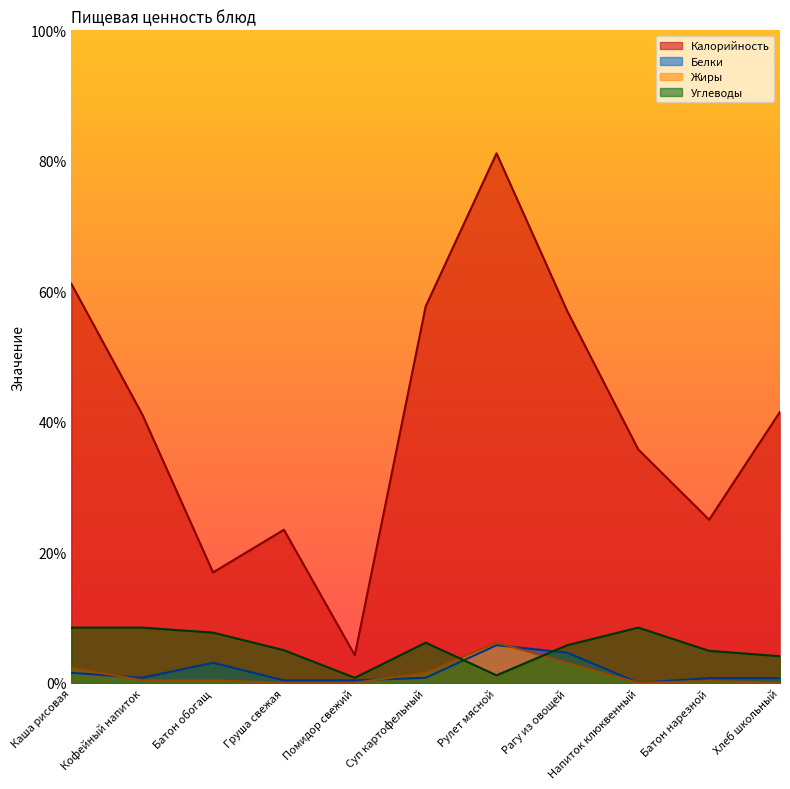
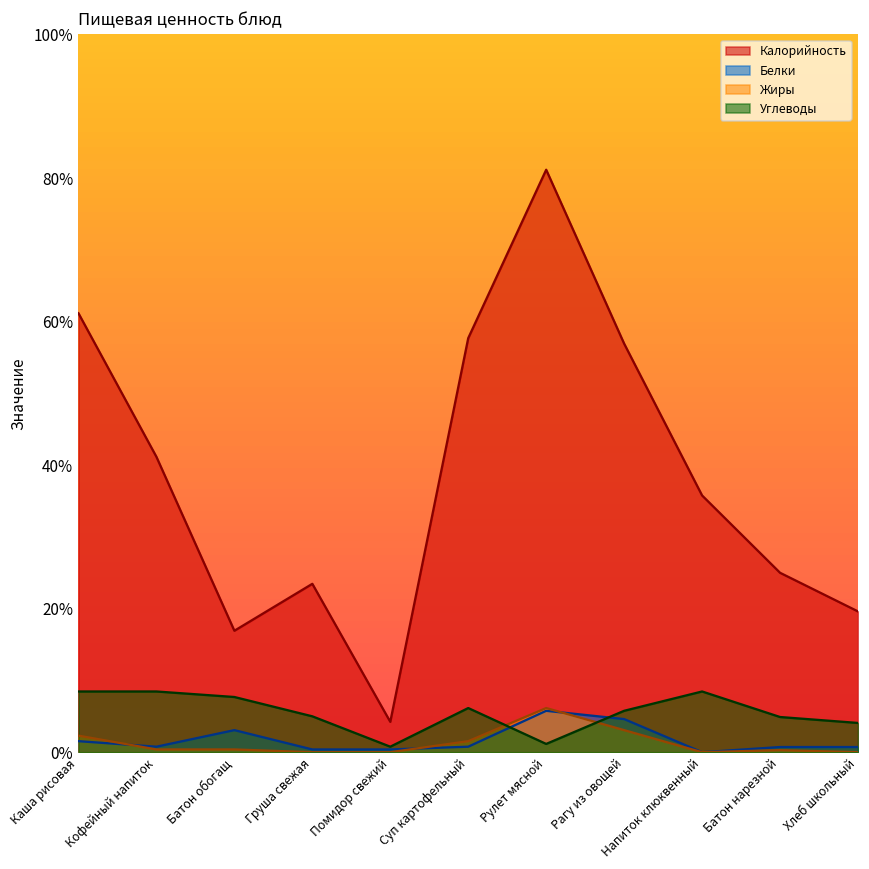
Калорийность, Хлеб школьный: 42% -> 20%
